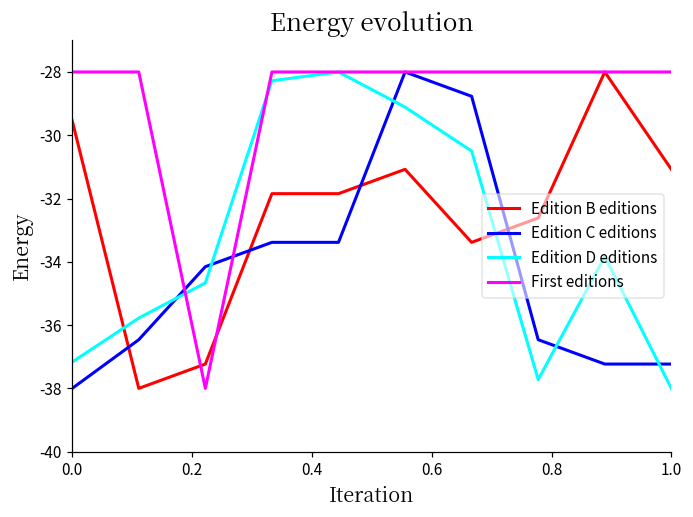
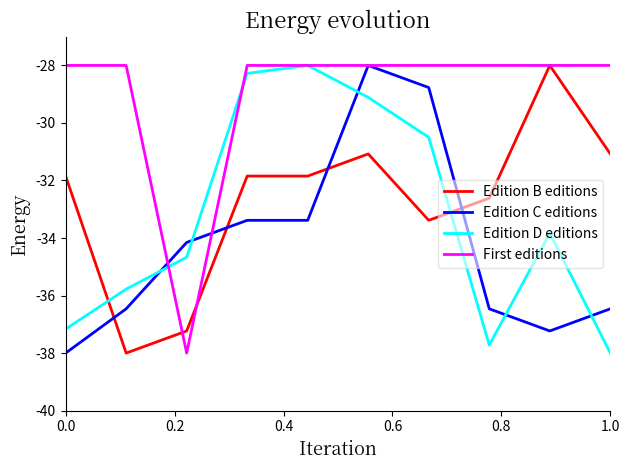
Edition B editions, 0.0: -29.5 -> -31.8
Edition C editions, 1.0: -37.2 -> -36.5
